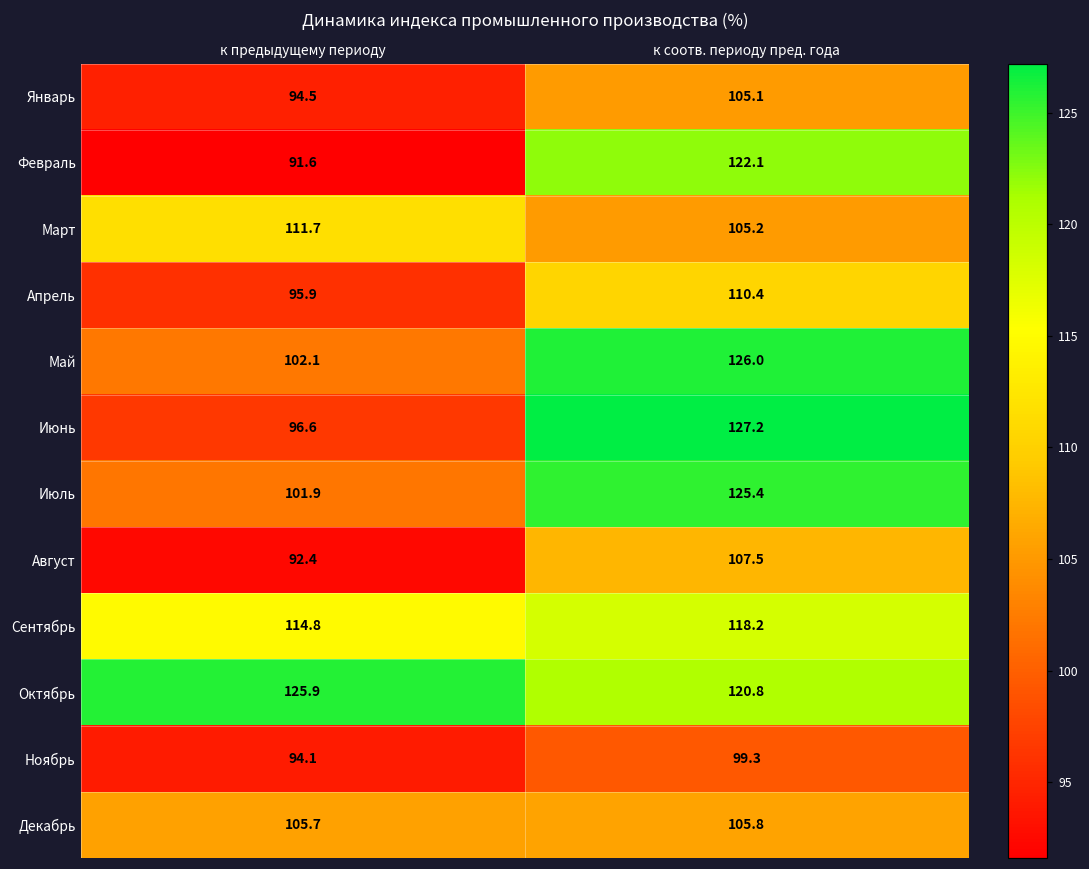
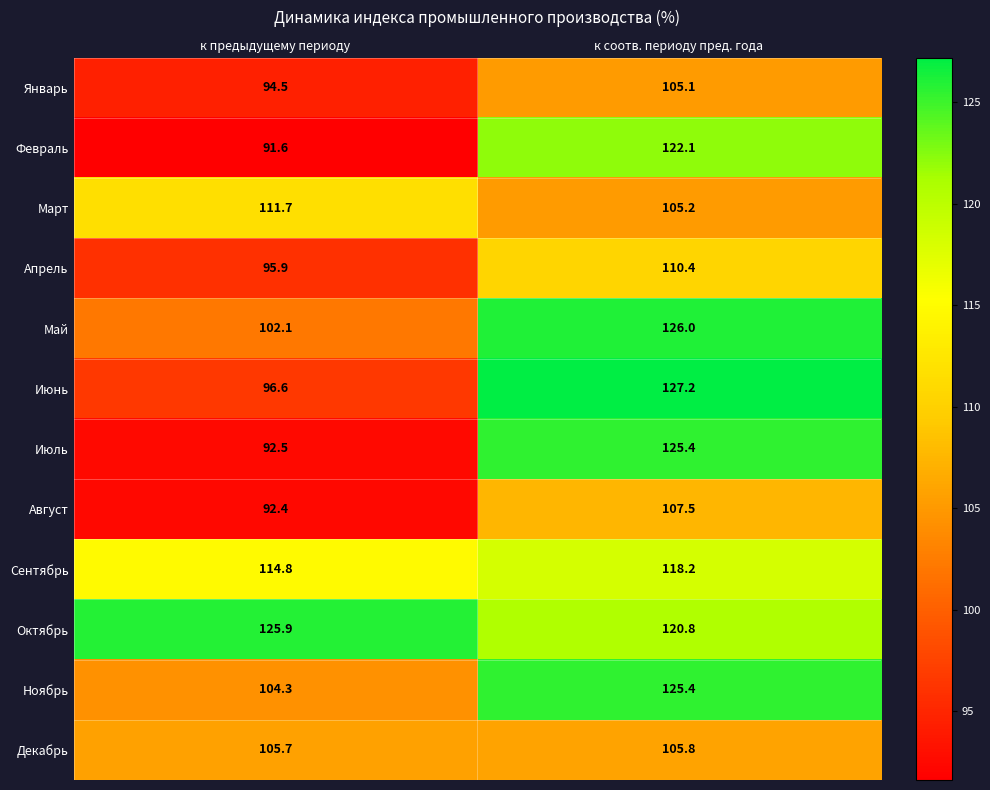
Июль, к предыдущему периоду: 101.9 -> 92.5
Ноябрь, к предыдущему периоду: 94.1 -> 104.3
Ноябрь, к соотв. периоду пред. года: 99.3 -> 125.4
